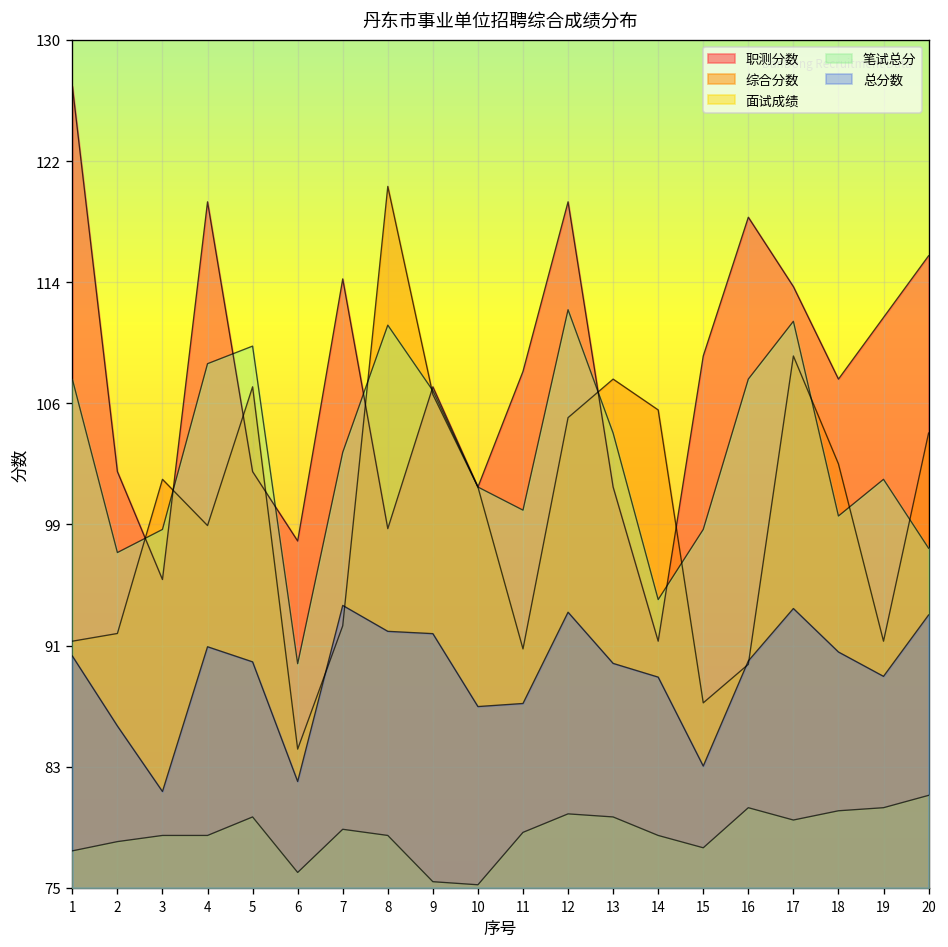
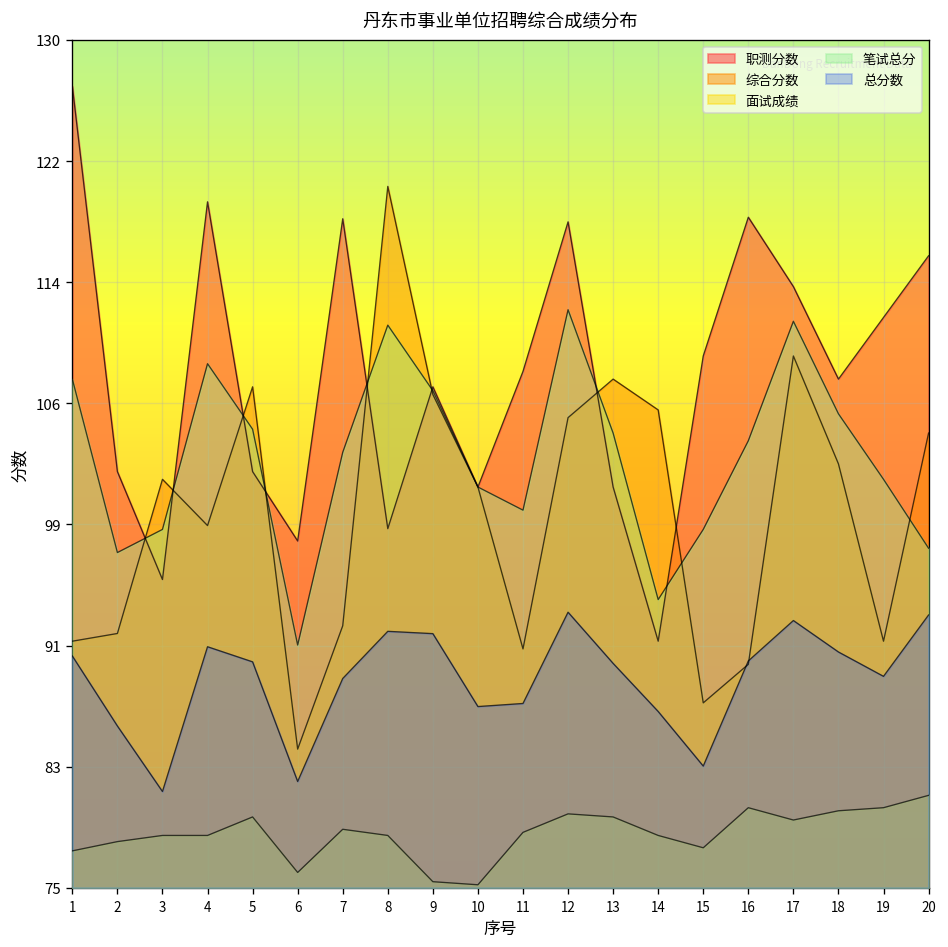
笔试总分, 5: 110.1 -> 104.8
笔试总分, 6: 89.5 -> 90.8
职测分数, 7: 114.5 -> 118.4
总分数, 7: 93.3 -> 88.6
职测分数, 12: 119.5 -> 118.2
总分数, 14: 88.7 -> 86.4
笔试总分, 16: 108 -> 104
总分数, 17: 93.1 -> 92.3
笔试总分, 18: 99.1 -> 105.8
